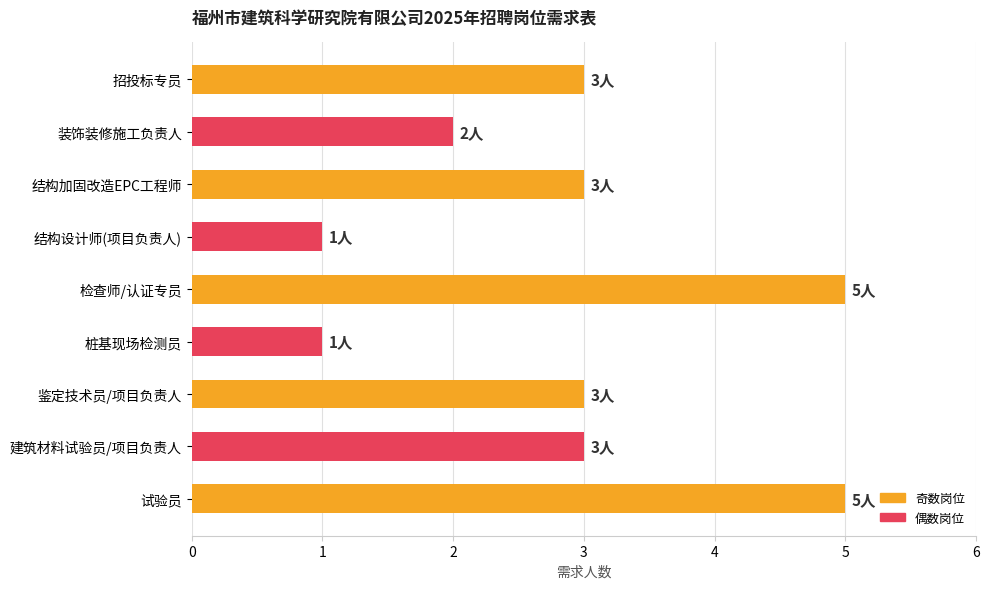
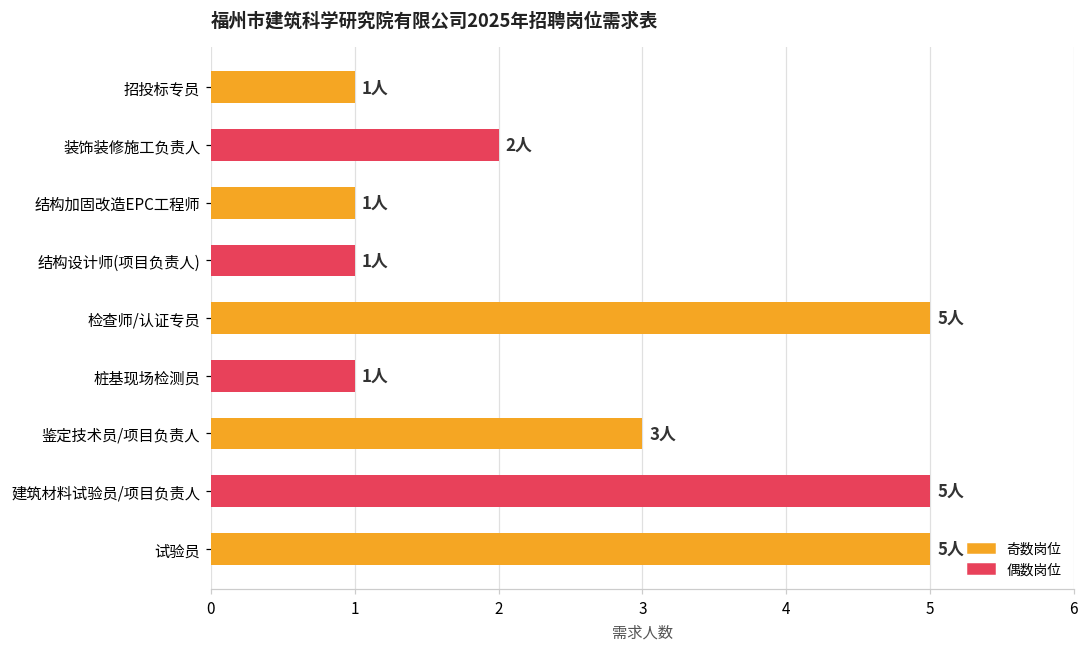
招投标专员: 3人 -> 1人
结构加固改造EPC工程师: 3人 -> 1人
建筑材料试验员/项目负责人: 3人 -> 5人
